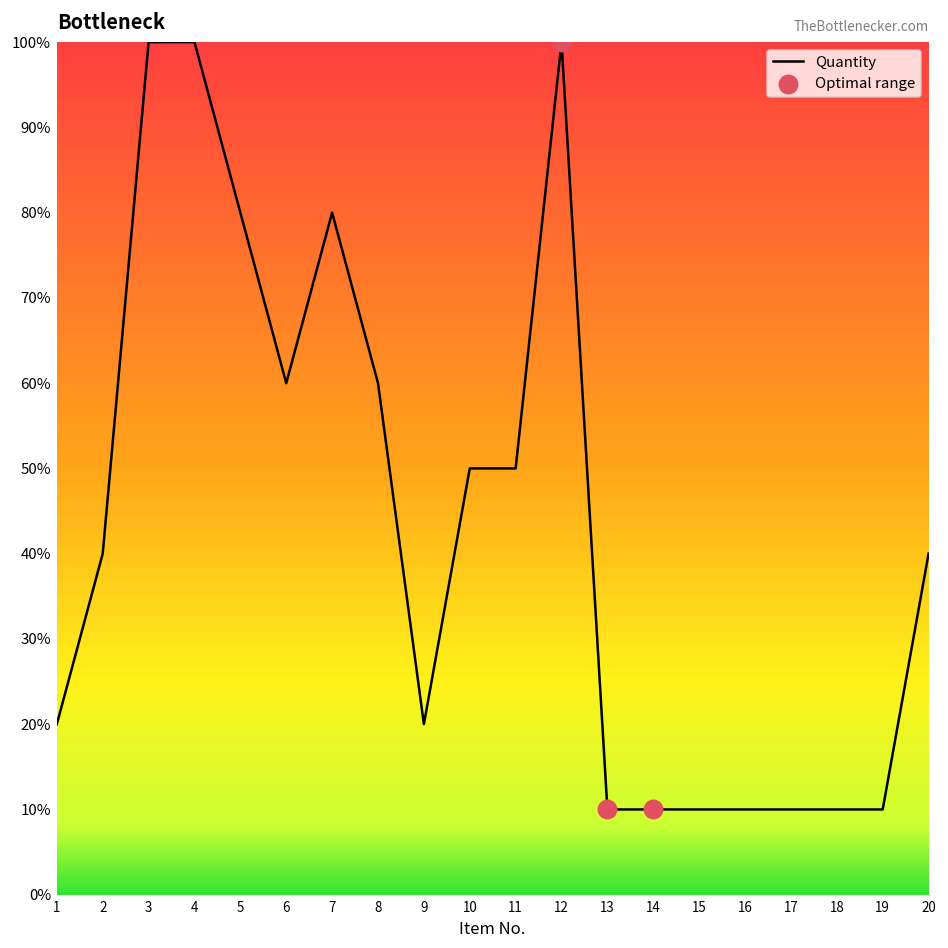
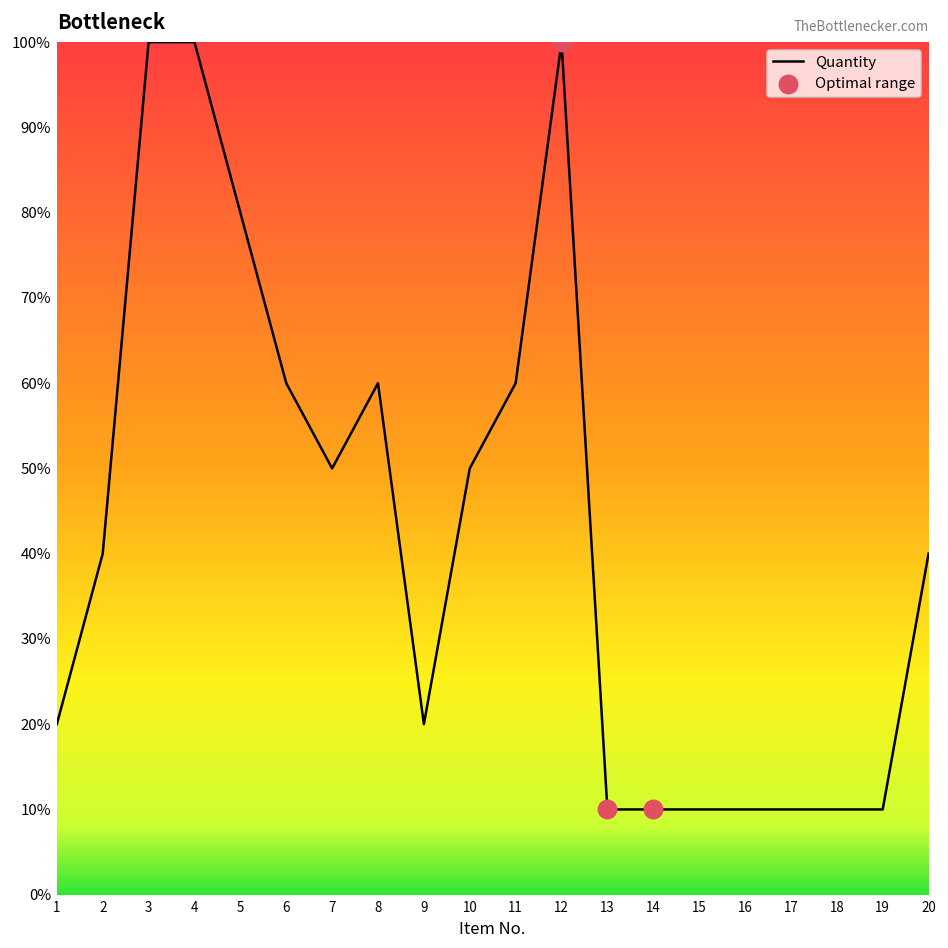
Quantity, 7: 80% -> 50%
Quantity, 11: 50% -> 60%
